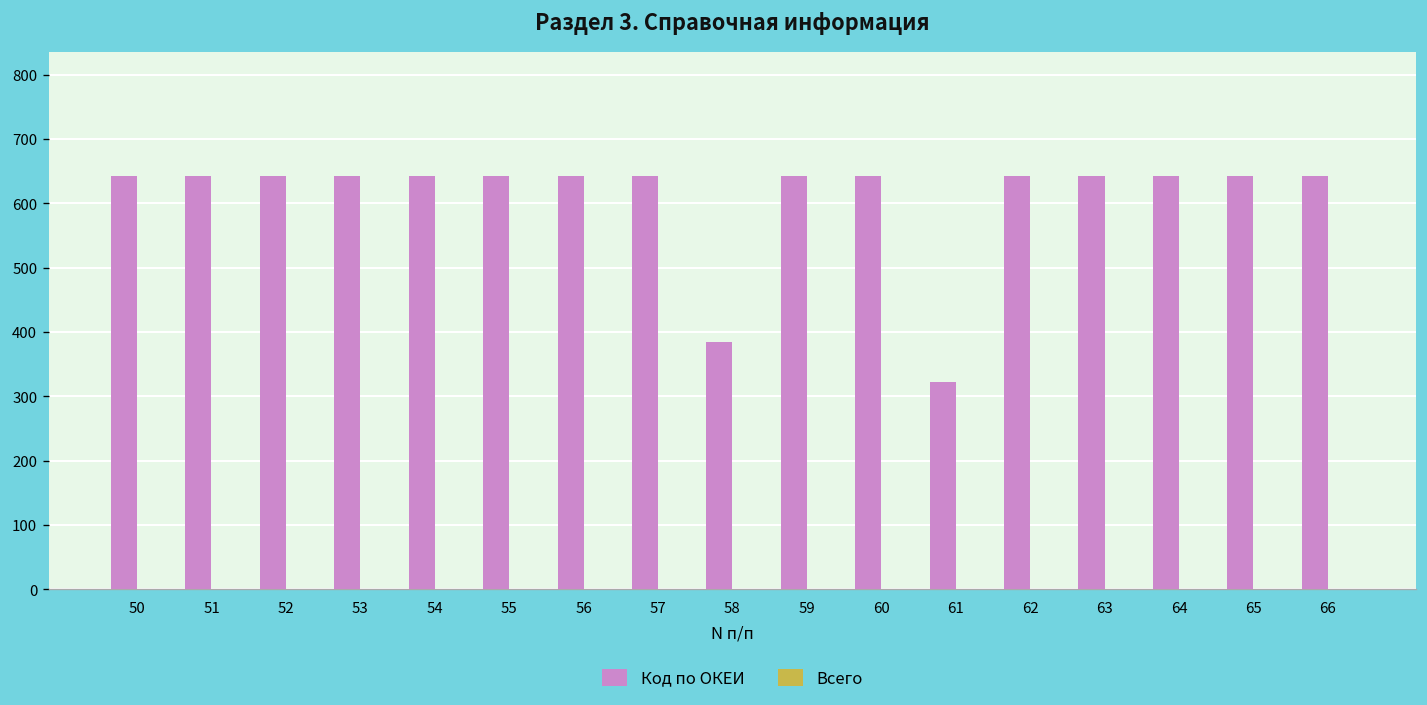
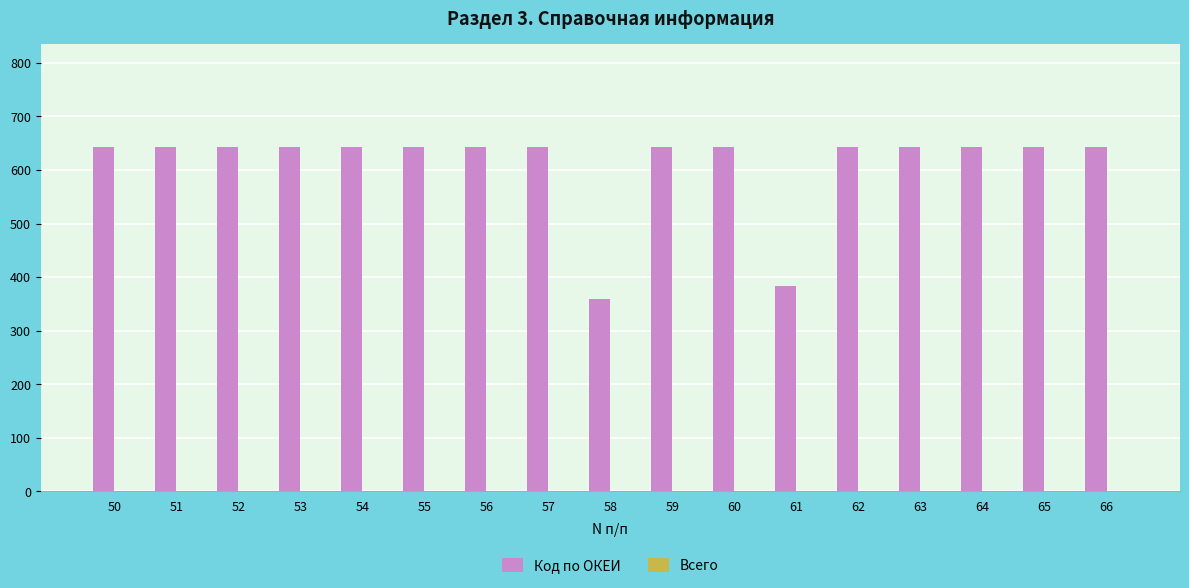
Код по ОКЕИ, 58: 380 -> 360
Код по ОКЕИ, 61: 320 -> 380
